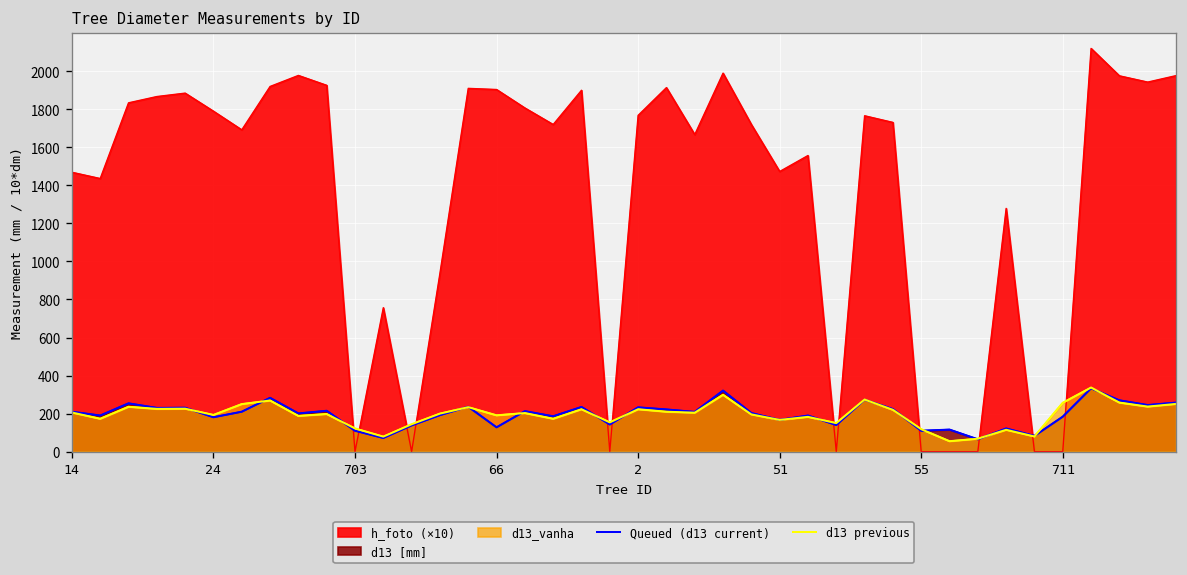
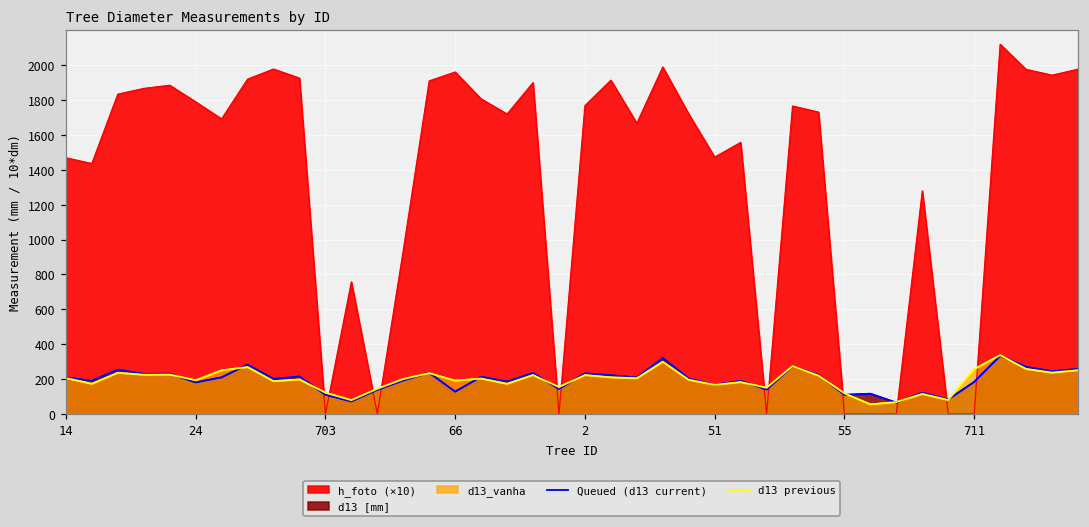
h_foto (×10), 66: 1900 -> 1960
